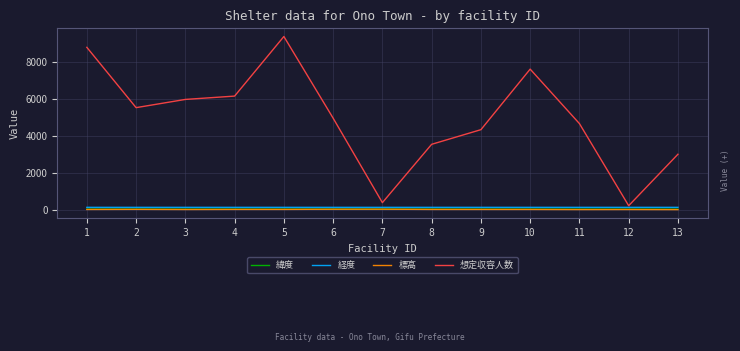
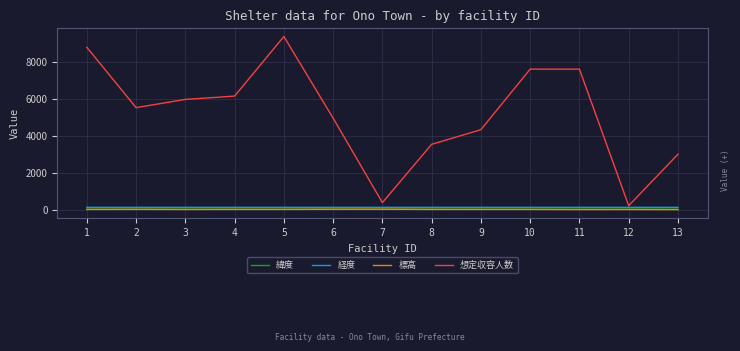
想定収容人数, 11: 4700 -> 7600
